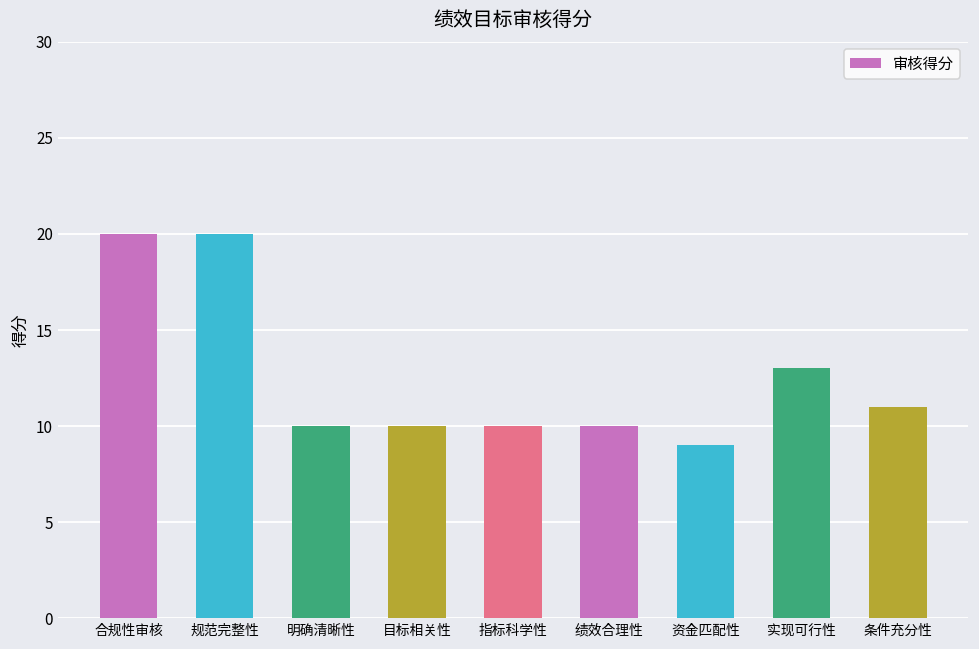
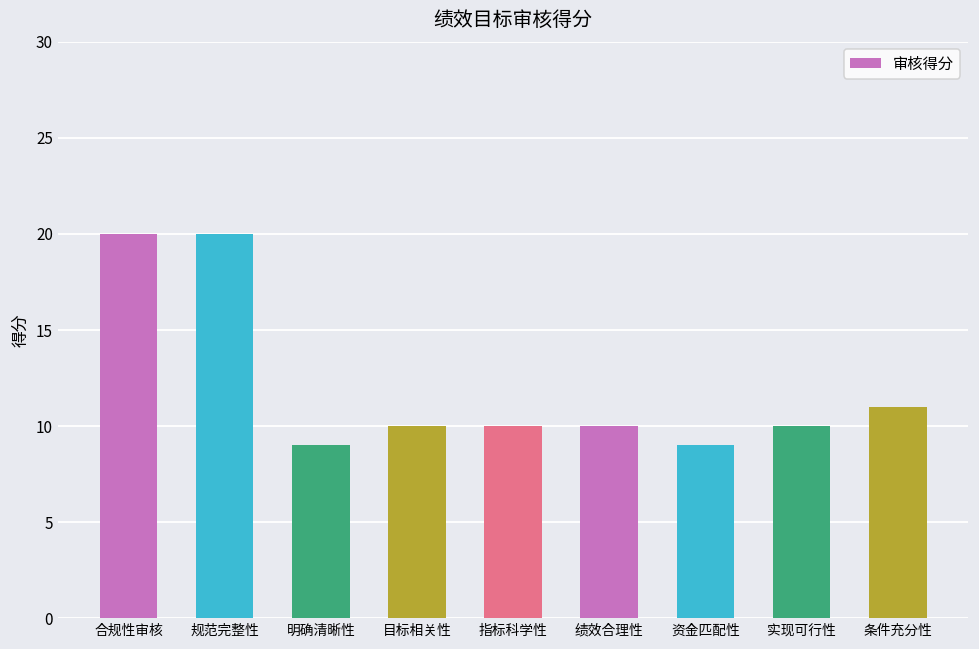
明确清晰性: 10 -> 9
实现可行性: 13 -> 10
